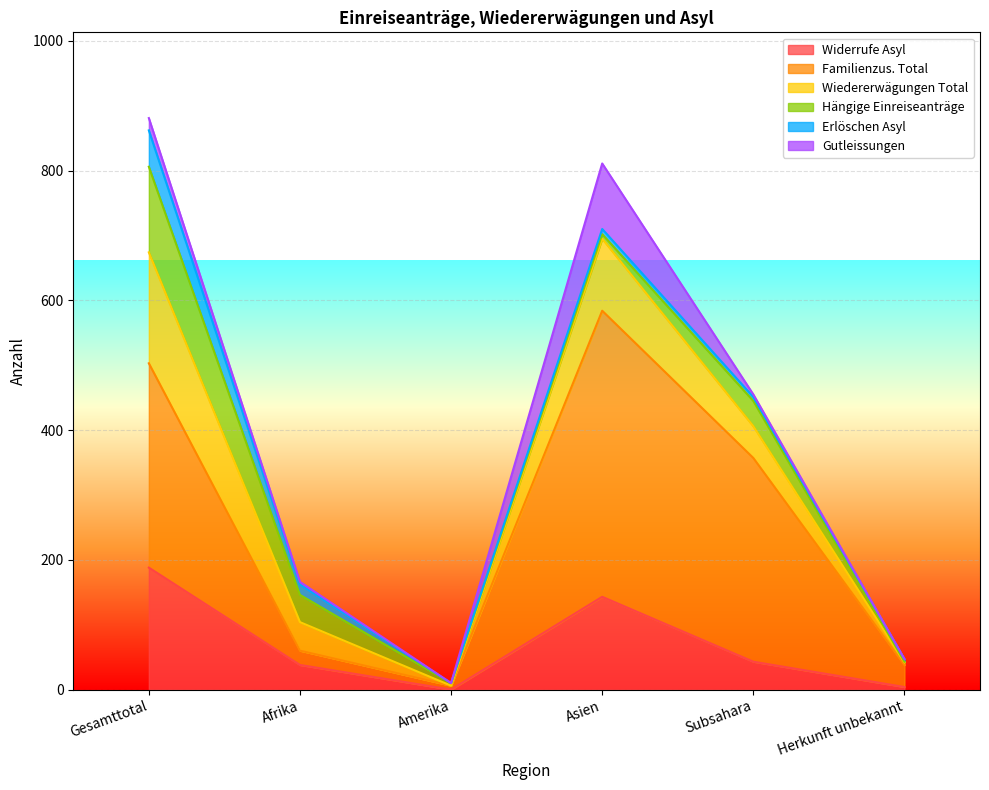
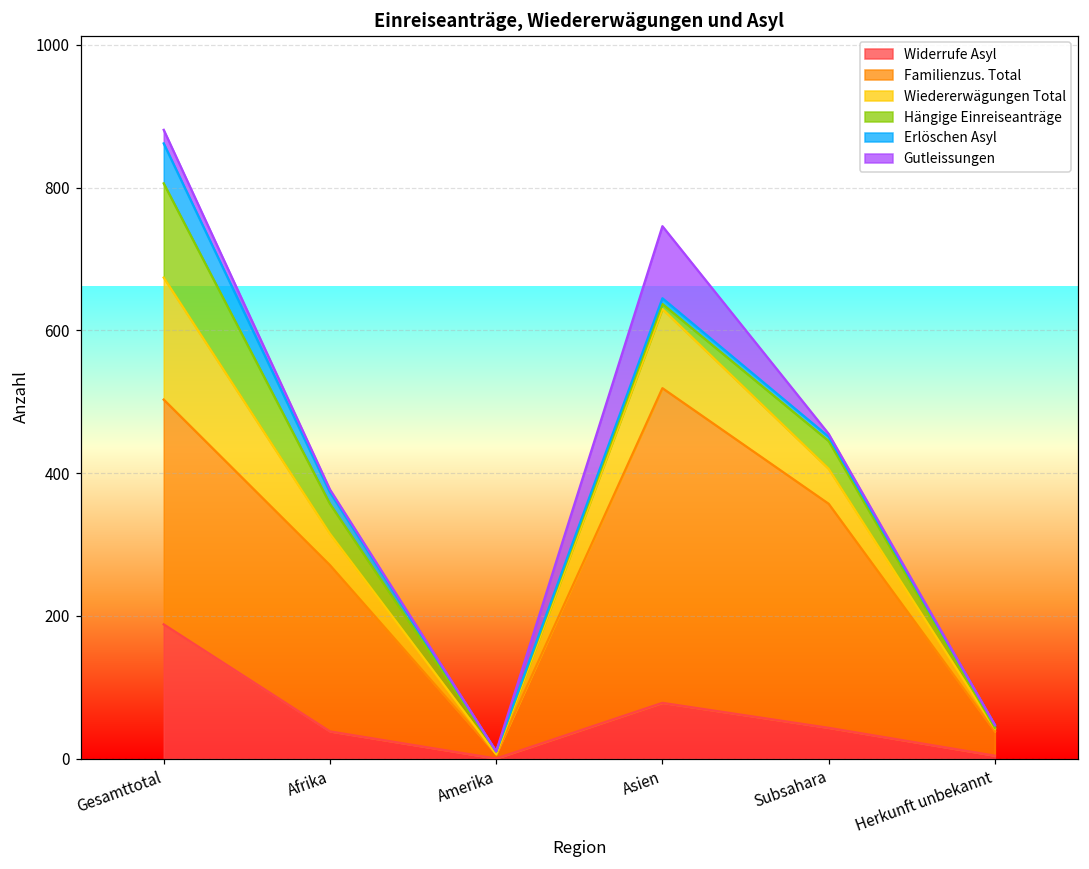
Familienzus. Total, Afrika: 20 -> 230
Widerrufe Asyl, Asien: 140 -> 80
